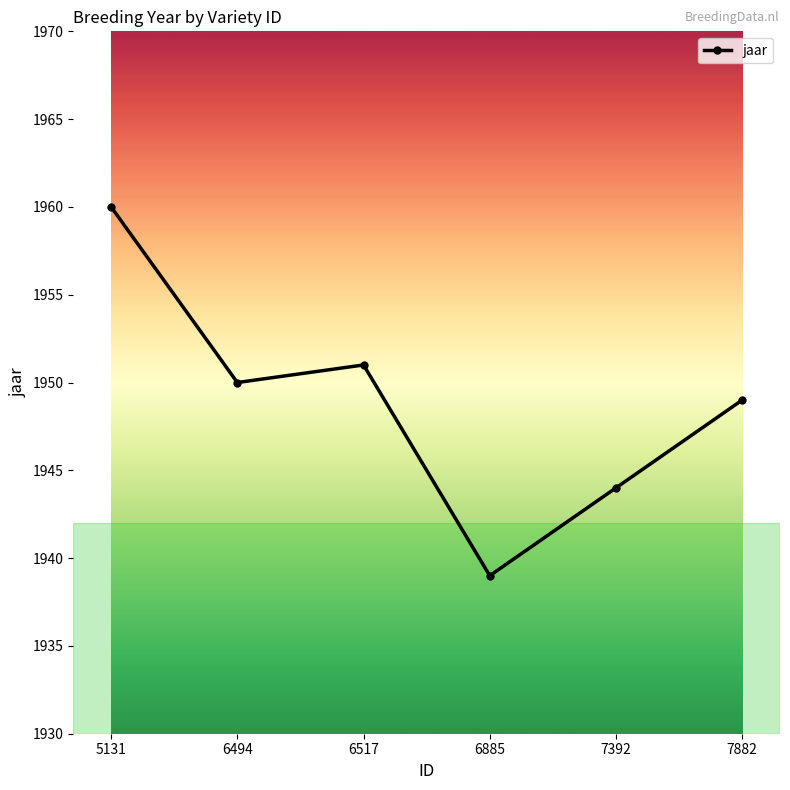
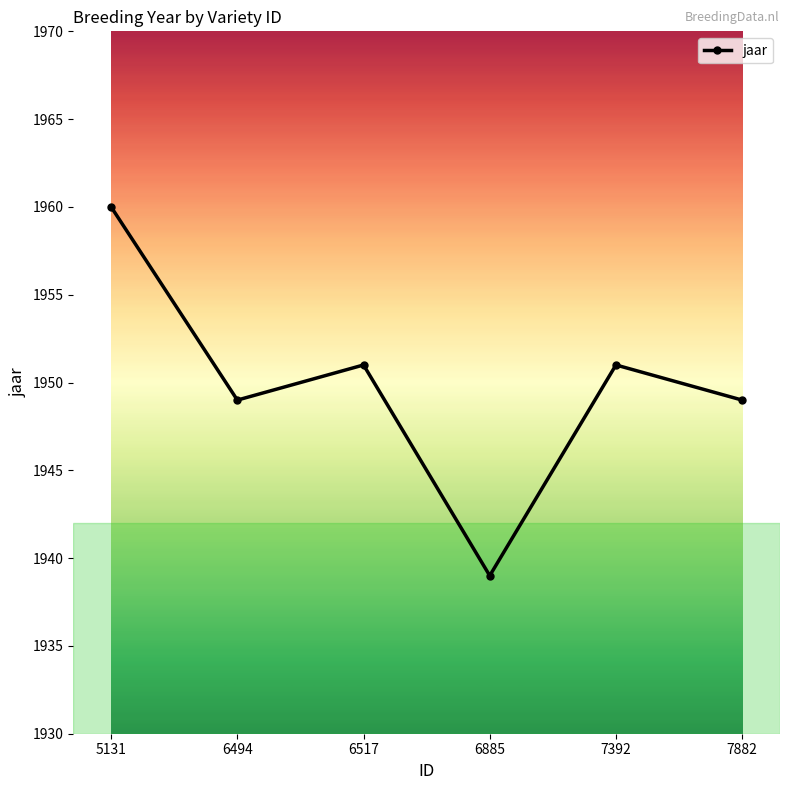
6494: 1950 -> 1949
7392: 1944 -> 1951
